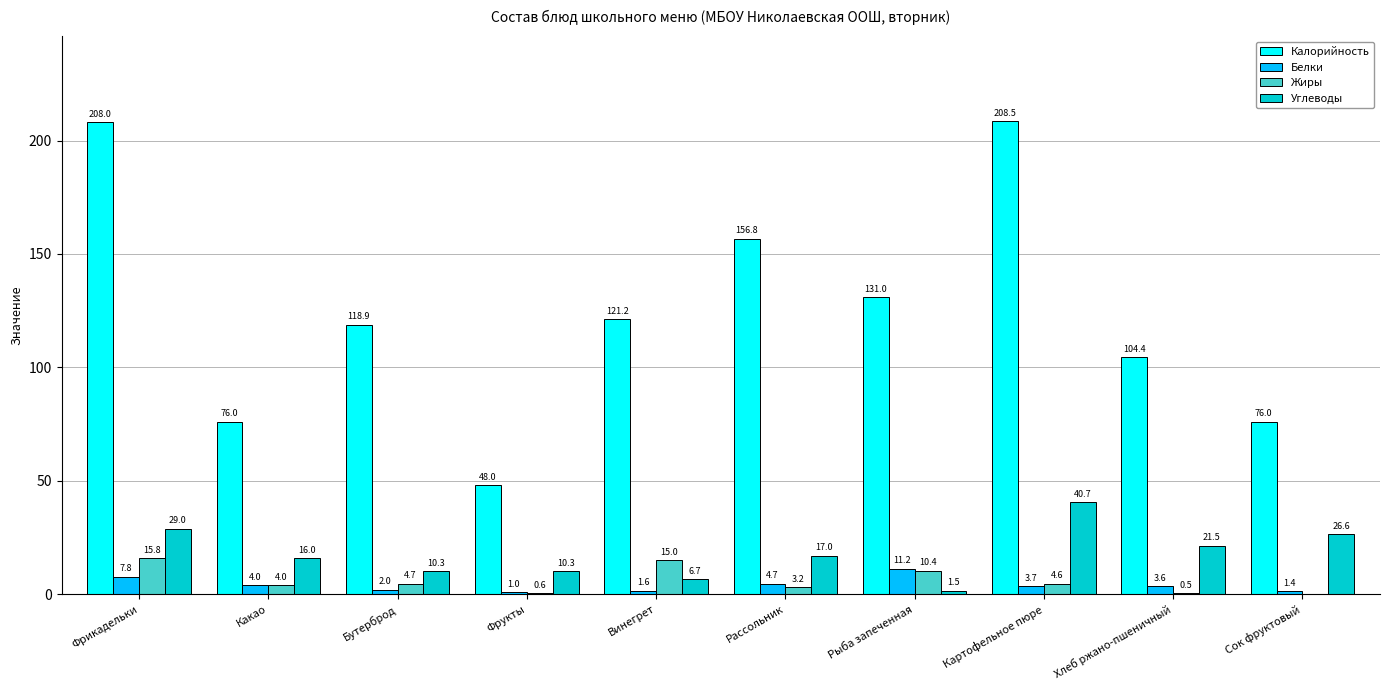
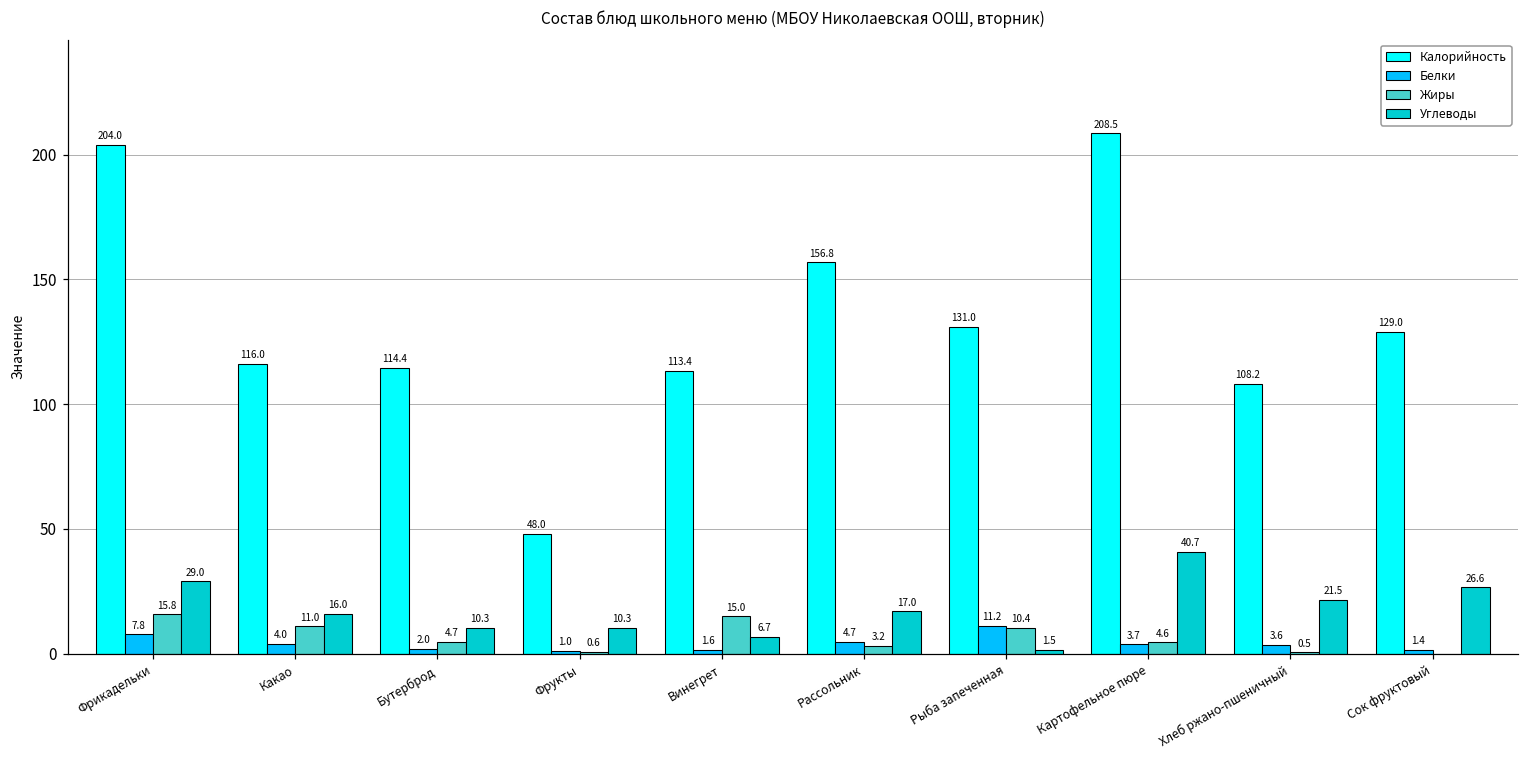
Калорийность, Фрикадельки: 208.0 -> 204.0
Калорийность, Какао: 76.0 -> 116.0
Жиры, Какао: 4.0 -> 11.0
Калорийность, Бутерброд: 118.9 -> 114.4
Калорийность, Винегрет: 121.2 -> 113.4
Калорийность, Хлеб ржано-пшеничный: 104.4 -> 108.2
Калорийность, Сок фруктовый: 76.0 -> 129.0
